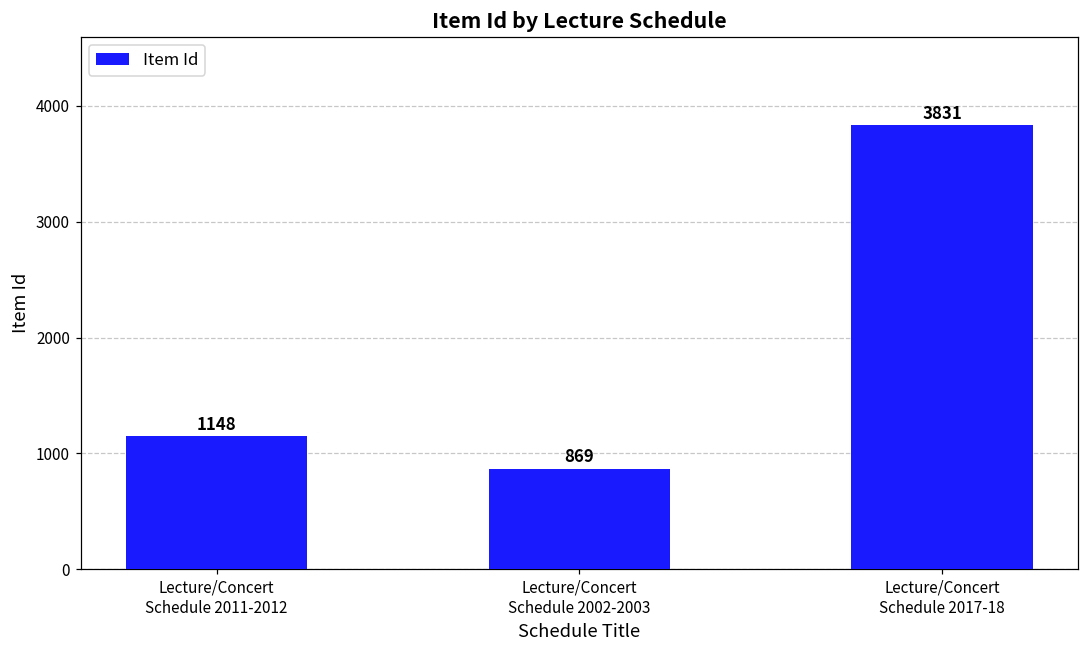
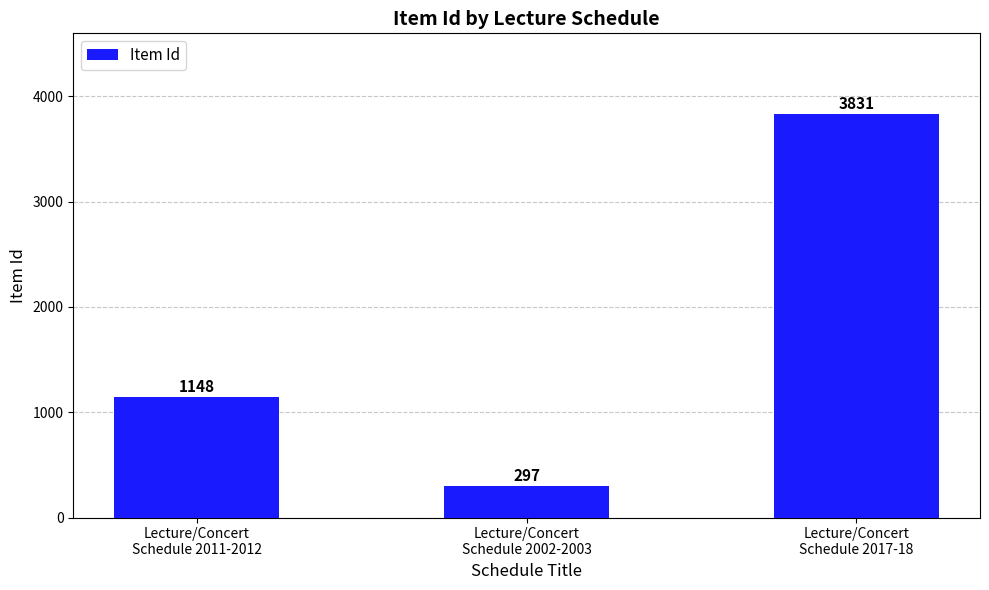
Lecture/Concert Schedule 2002-2003: 869 -> 297
